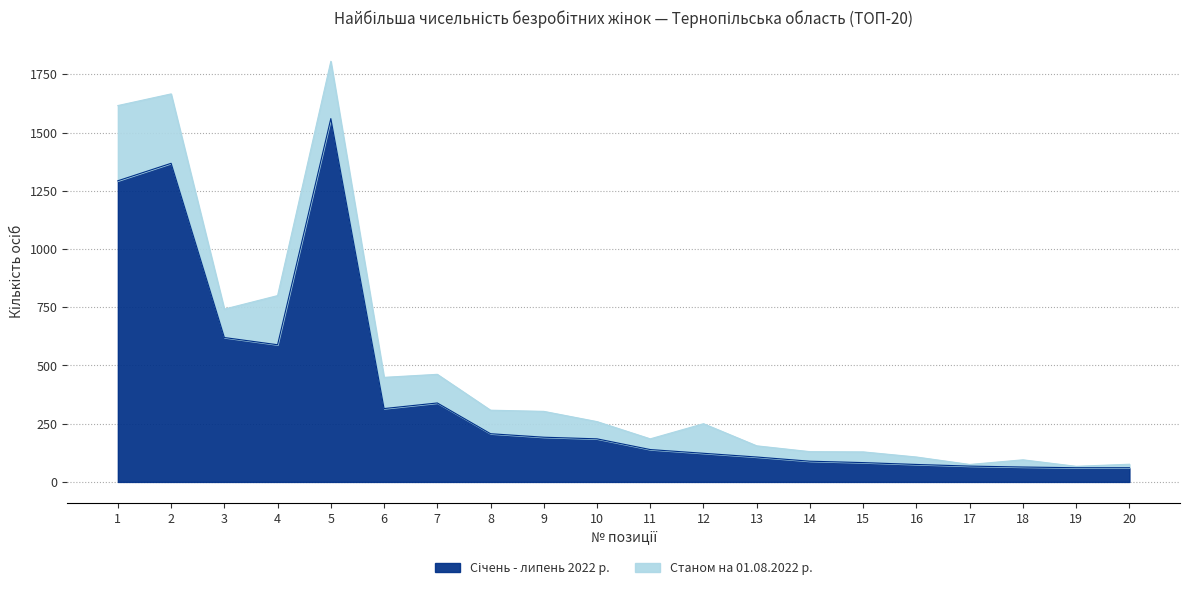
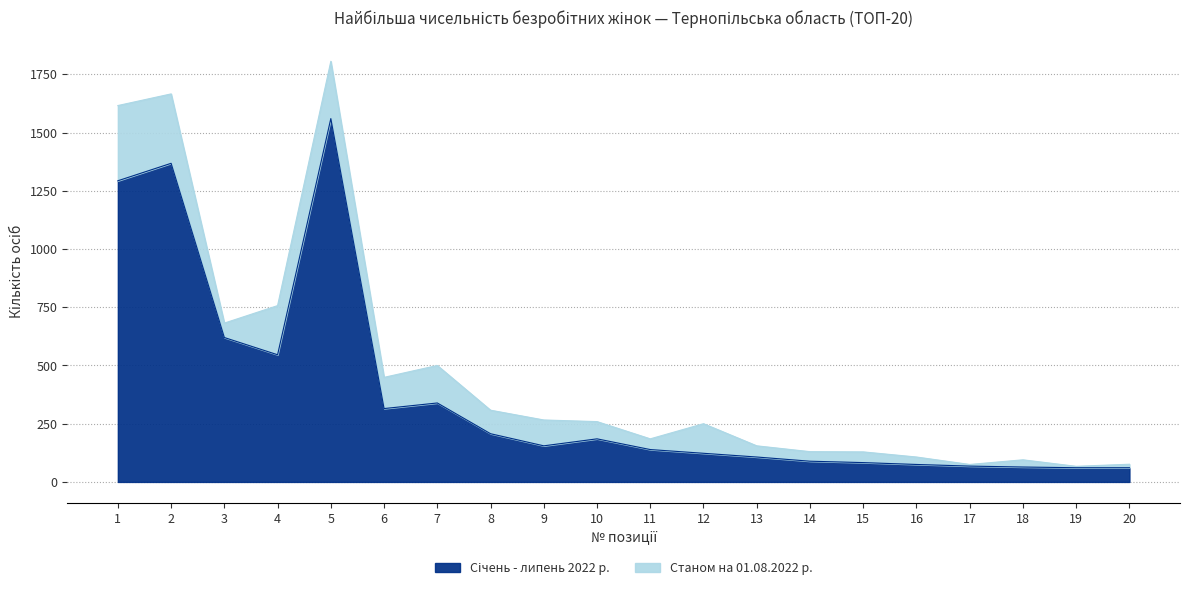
Станом на 01.08.2022 р., 3: 120 -> 60
Січень - липень 2022 р., 4: 590 -> 550
Станом на 01.08.2022 р., 7: 120 -> 160
Січень - липень 2022 р., 9: 190 -> 160
